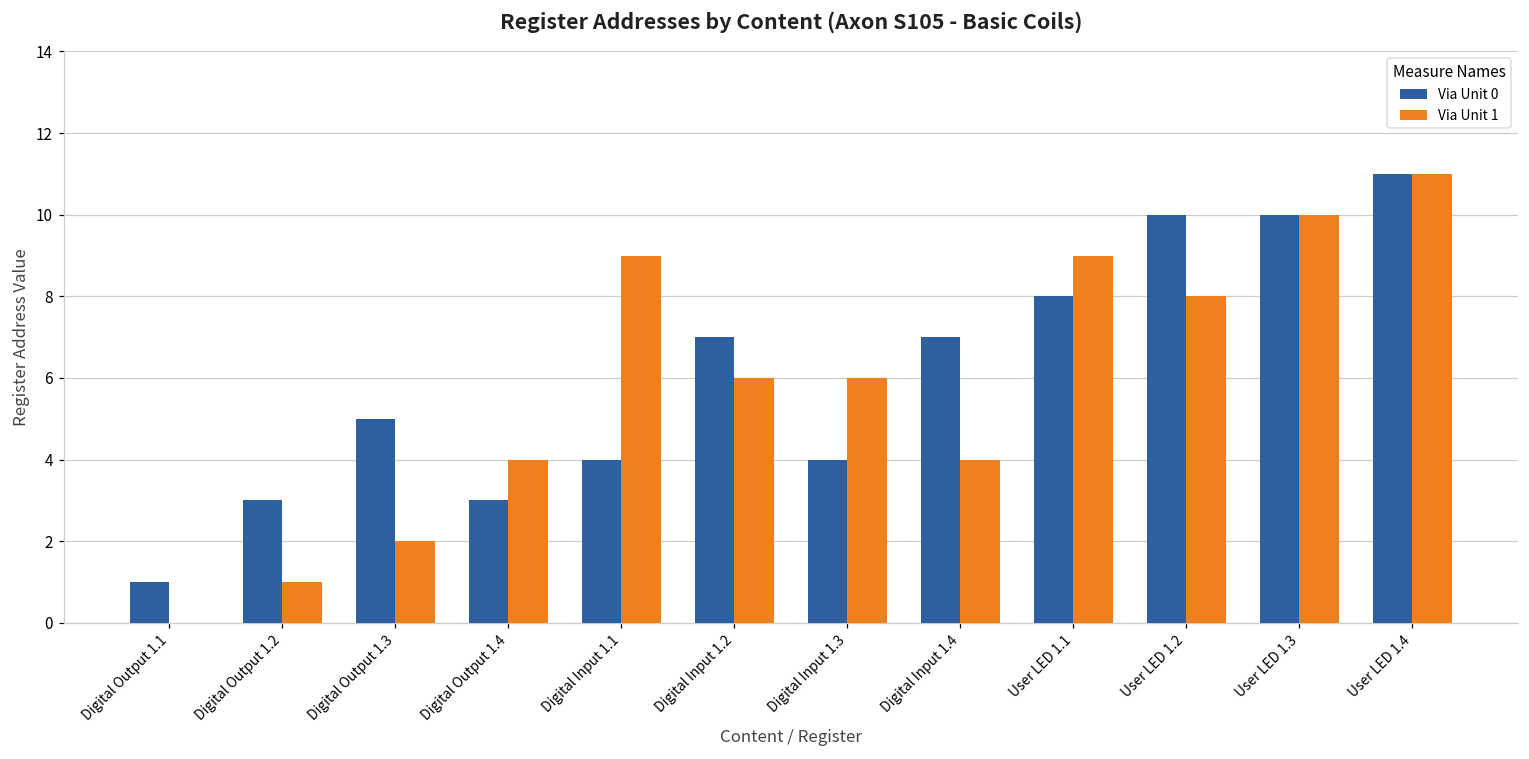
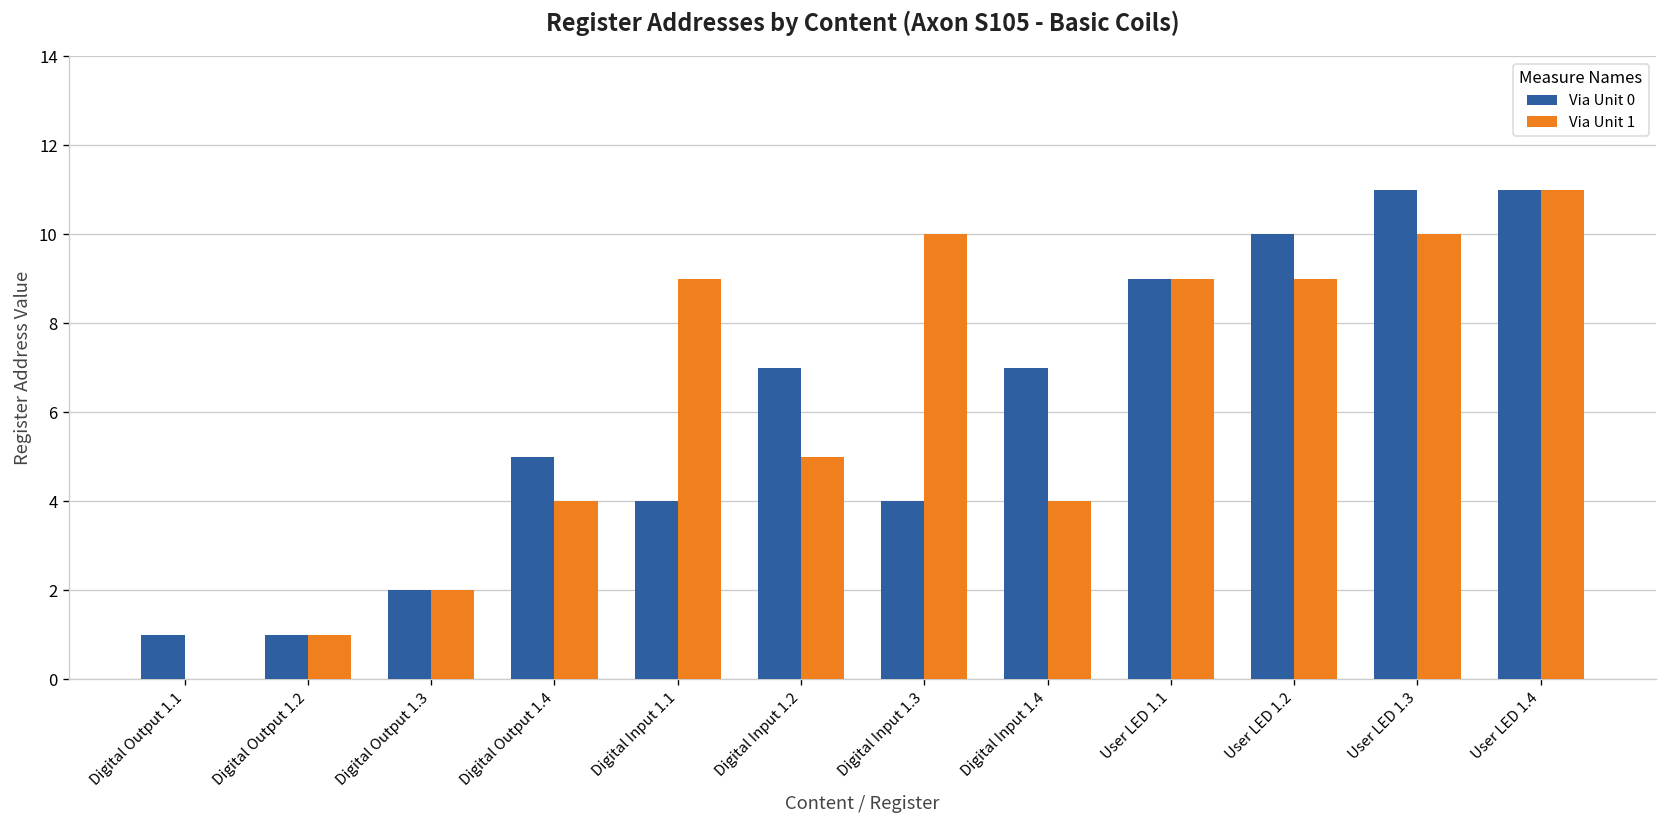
Via Unit 0, Digital Output 1.2: 3 -> 1
Via Unit 0, Digital Output 1.3: 5 -> 2
Via Unit 0, Digital Output 1.4: 3 -> 5
Via Unit 1, Digital Input 1.2: 6 -> 5
Via Unit 1, Digital Input 1.3: 6 -> 10
Via Unit 0, User LED 1.1: 8 -> 9
Via Unit 1, User LED 1.2: 8 -> 9
Via Unit 0, User LED 1.3: 10 -> 11
